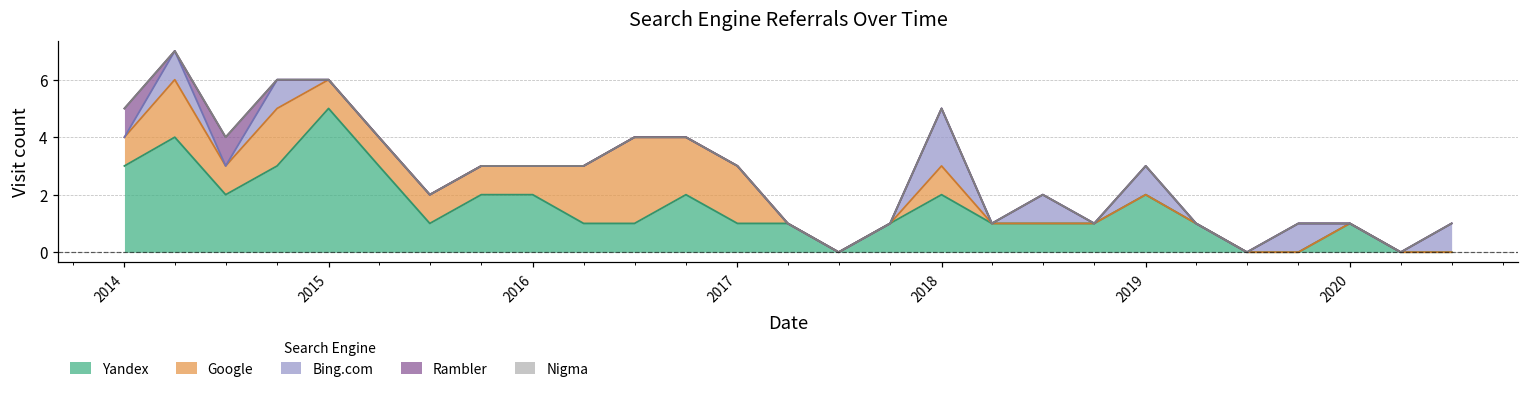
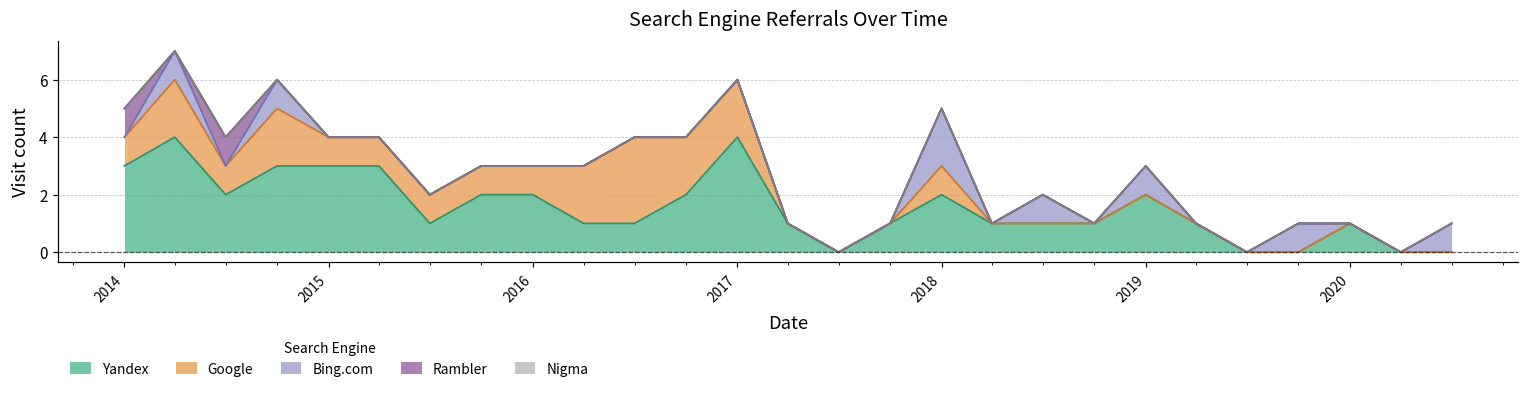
Yandex, 2015: 5 -> 3
Yandex, 2017: 1 -> 4
